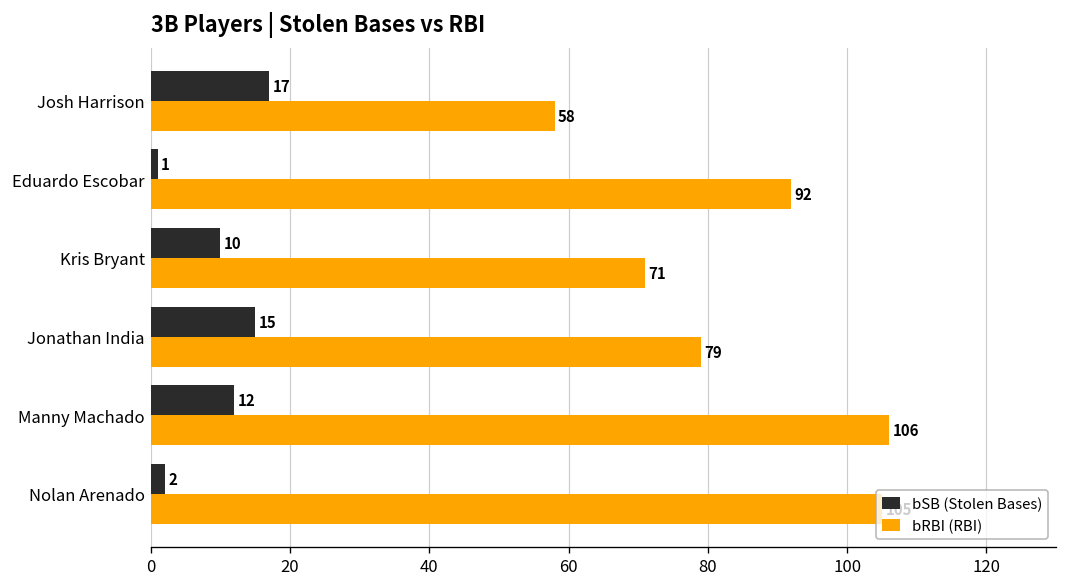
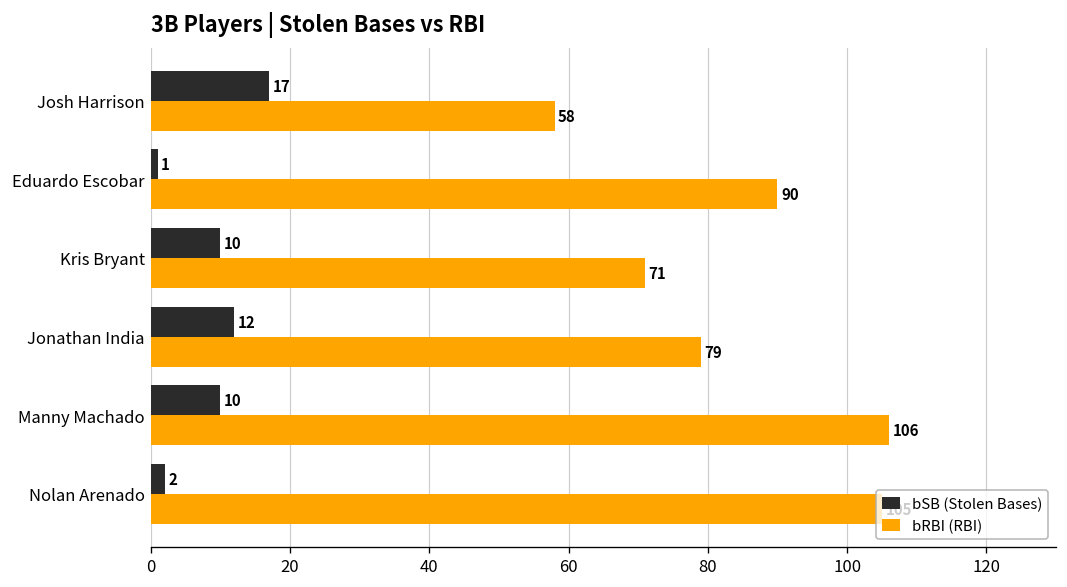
bRBI (RBI), Eduardo Escobar: 92 -> 90
bSB (Stolen Bases), Jonathan India: 15 -> 12
bSB (Stolen Bases), Manny Machado: 12 -> 10
